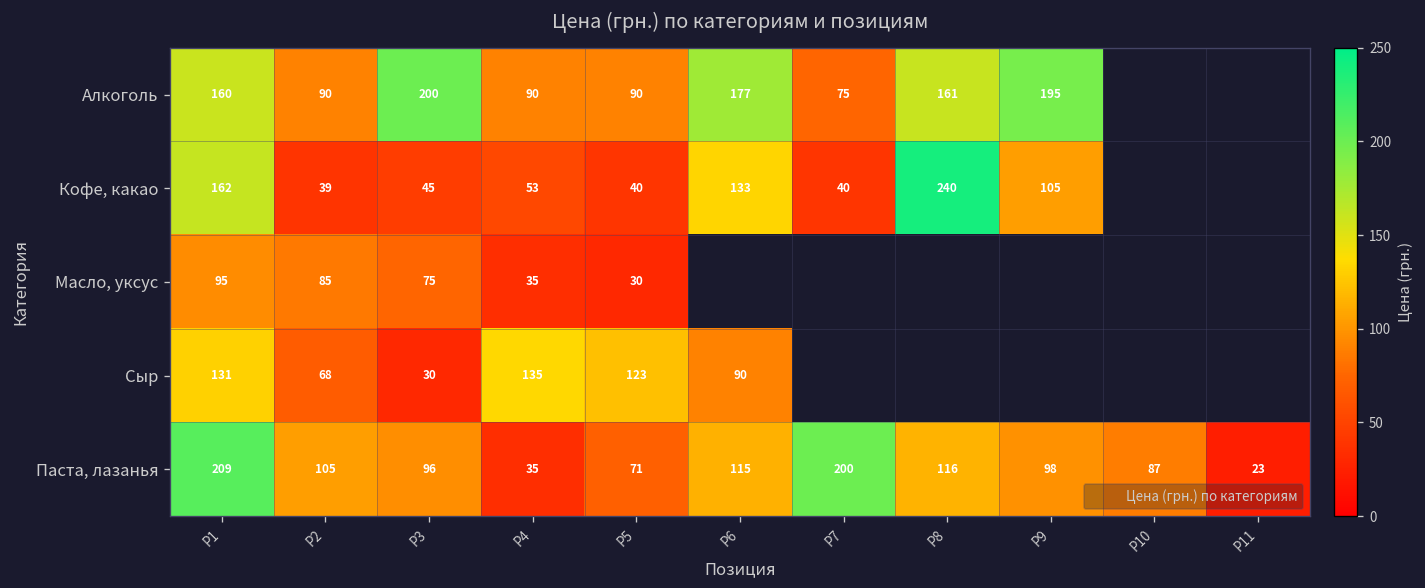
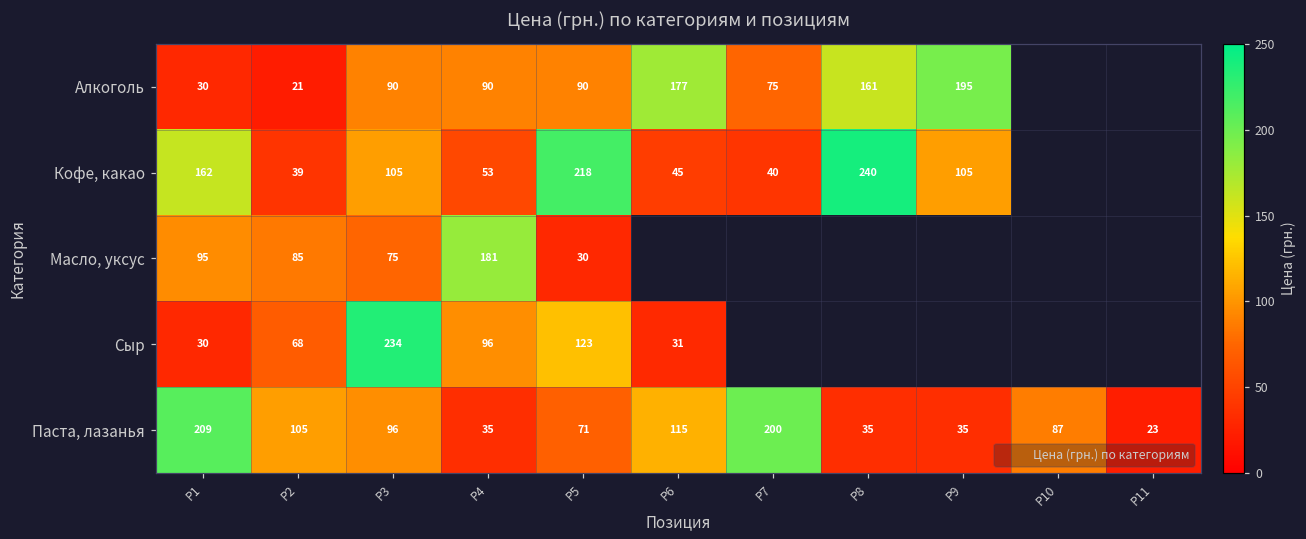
Алкоголь, P1: 160 -> 30
Алкоголь, P2: 90 -> 21
Алкоголь, P3: 200 -> 90
Кофе, какао, P3: 45 -> 105
Кофе, какао, P5: 40 -> 218
Кофе, какао, P6: 133 -> 45
Масло, уксус, P4: 35 -> 181
Сыр, P1: 131 -> 30
Сыр, P3: 30 -> 234
Сыр, P4: 135 -> 96
Сыр, P6: 90 -> 31
Паста, лазанья, P8: 116 -> 35
Паста, лазанья, P9: 98 -> 35
